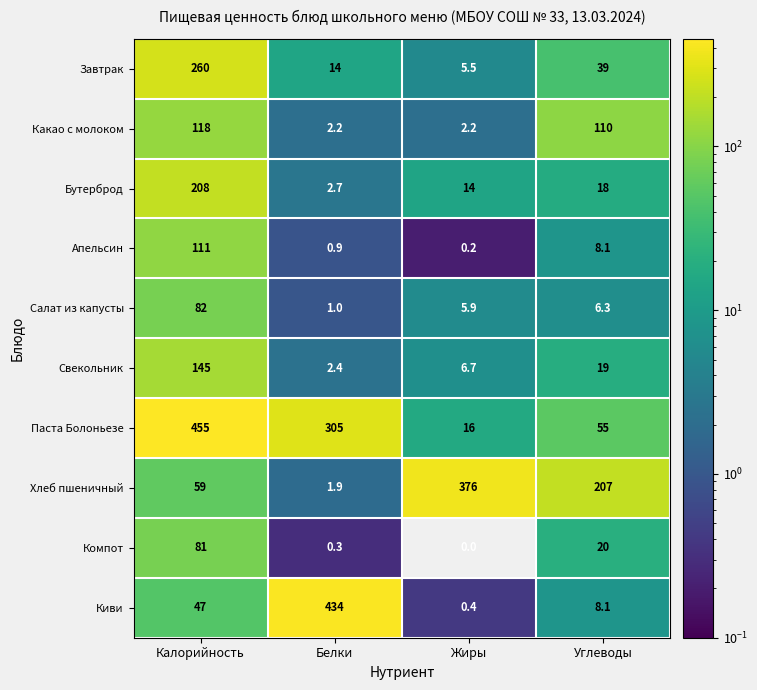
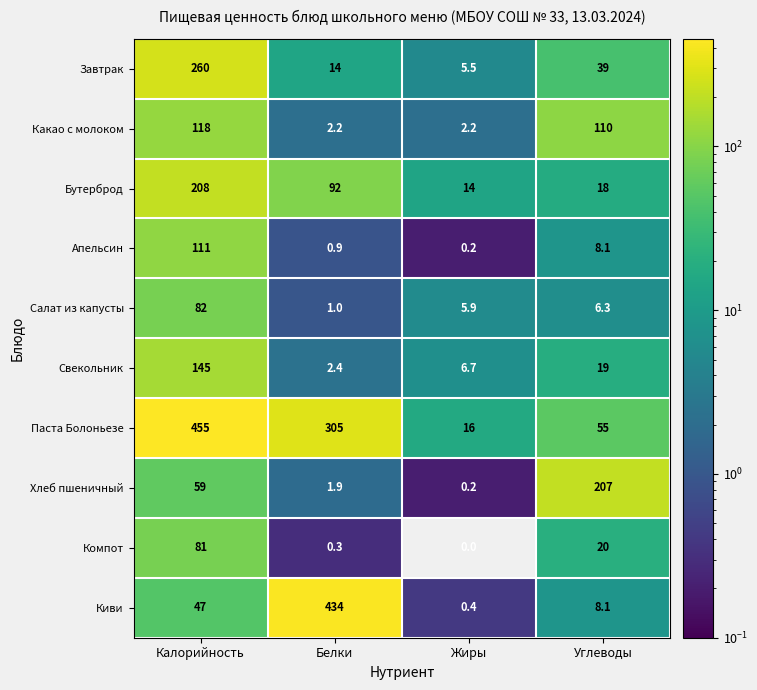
Бутерброд, Белки: 2.7 -> 92
Хлеб пшеничный, Жиры: 376 -> 0.2
